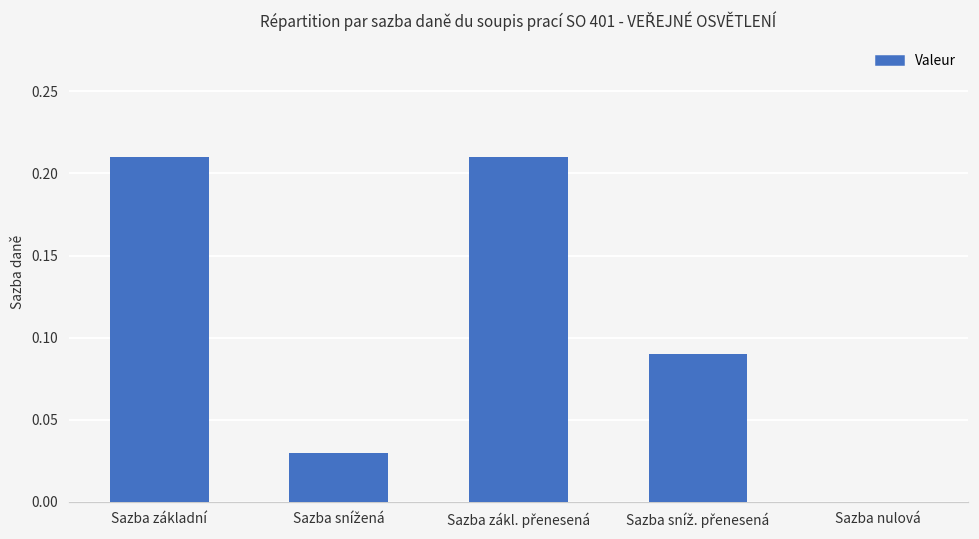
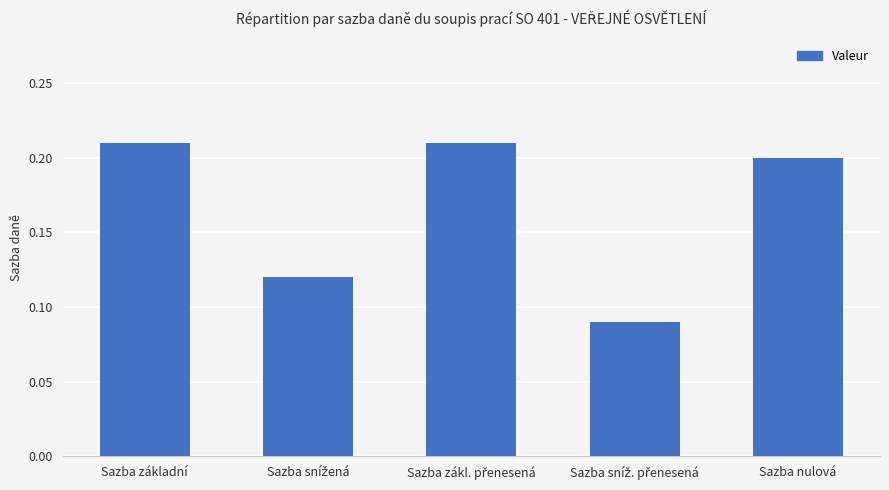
Sazba snížená: 0.03 -> 0.12
Sazba nulová: 0.0 -> 0.2
